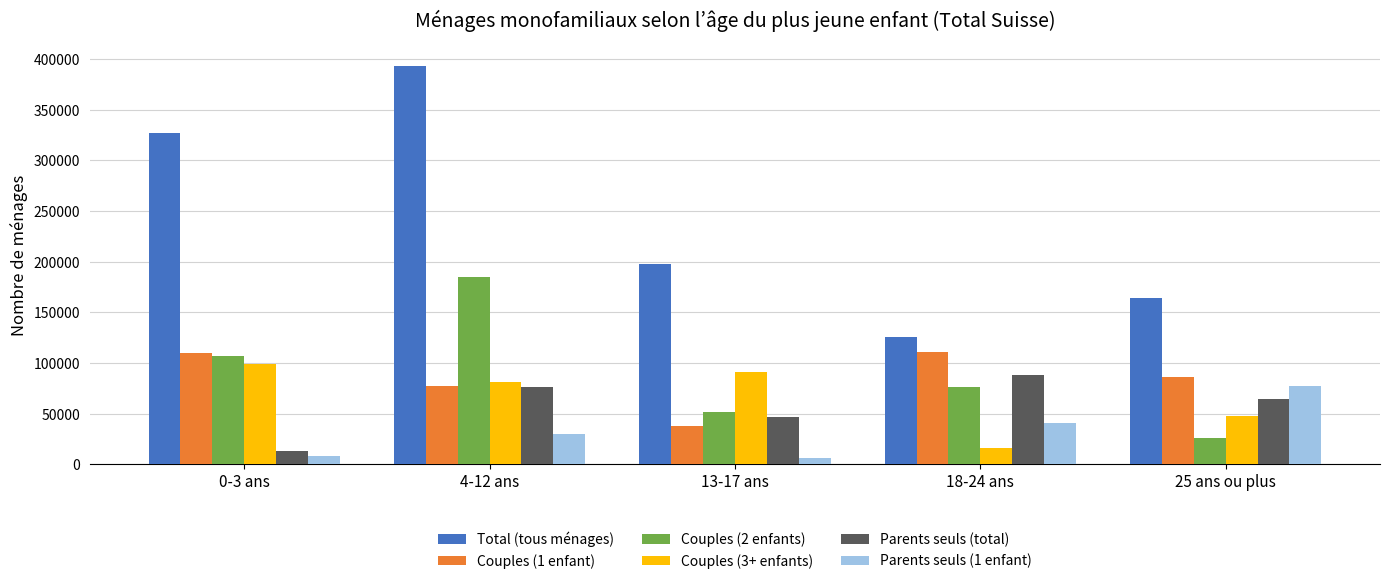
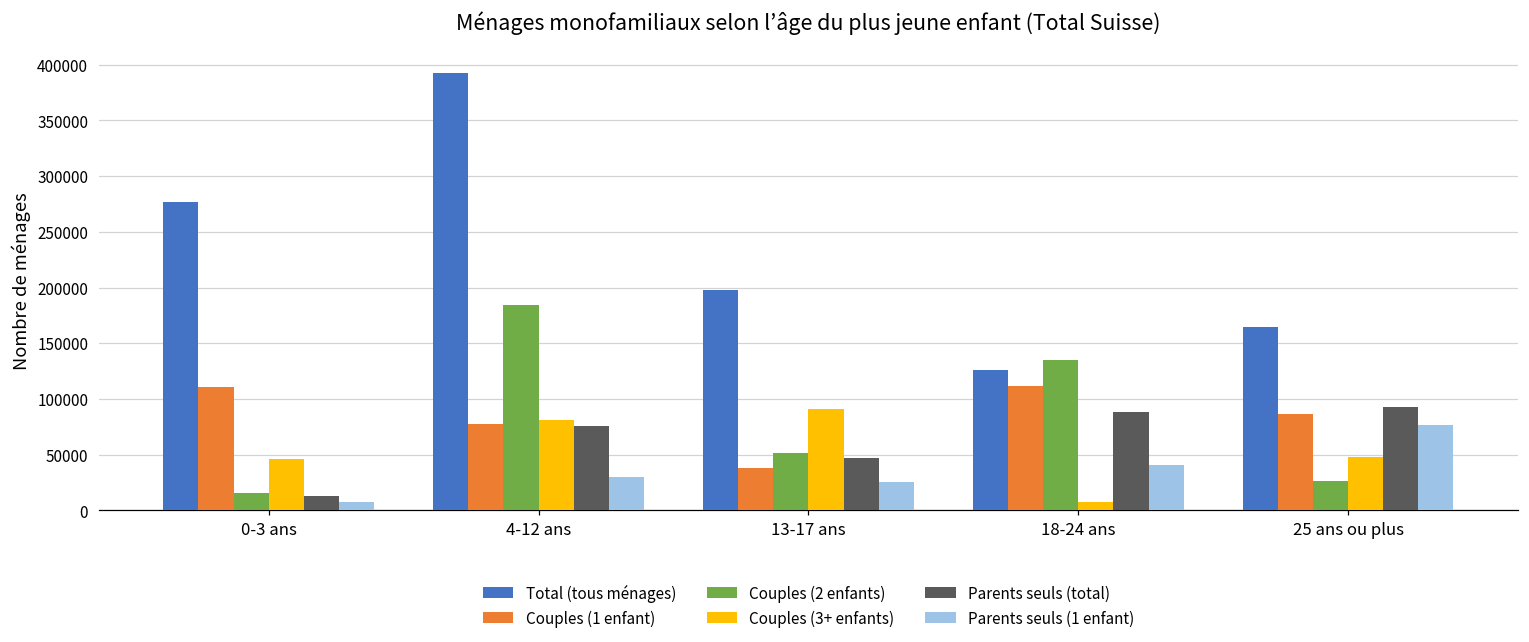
Total (tous ménages), 0-3 ans: 327000 -> 277000
Couples (2 enfants), 0-3 ans: 107000 -> 16000
Couples (3+ enfants), 0-3 ans: 99000 -> 46000
Parents seuls (1 enfant), 13-17 ans: 6000 -> 25000
Couples (2 enfants), 18-24 ans: 76000 -> 135000
Couples (3+ enfants), 18-24 ans: 16000 -> 8000
Parents seuls (total), 25 ans ou plus: 64000 -> 93000
